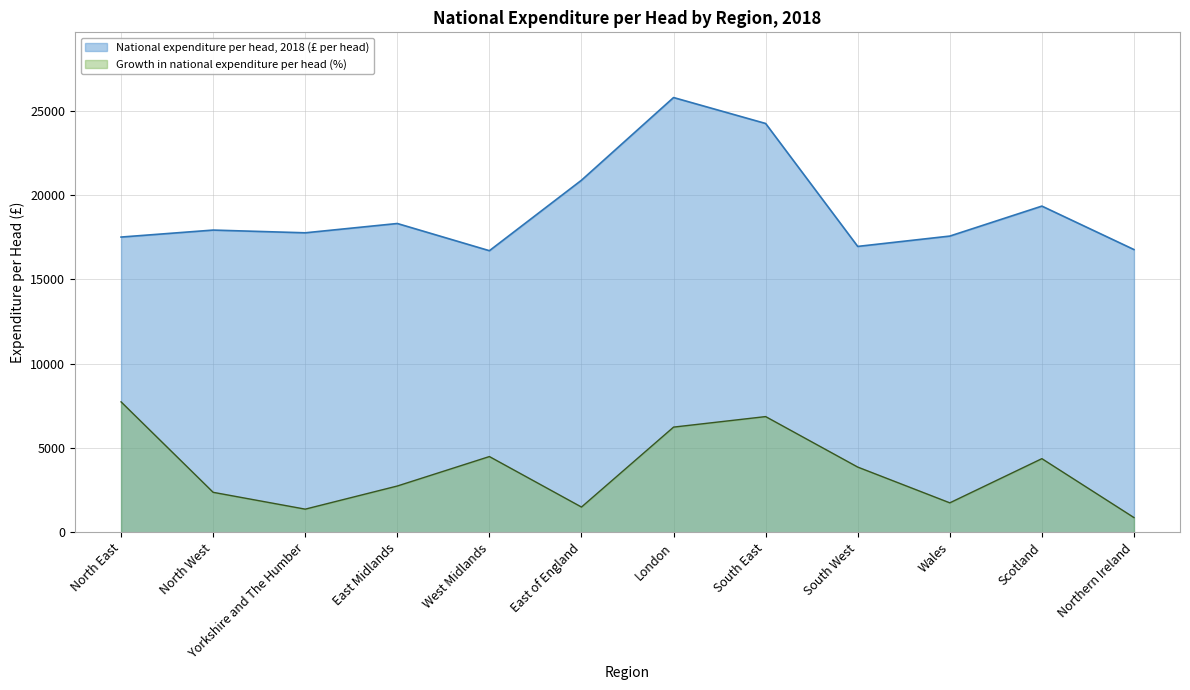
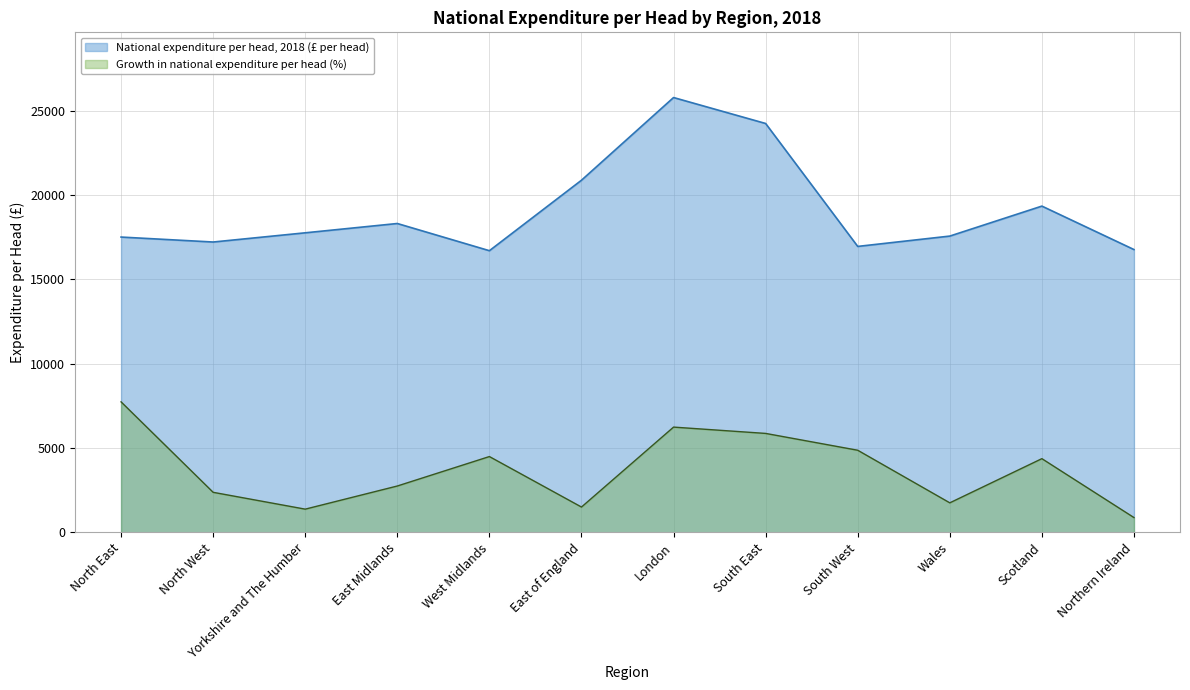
National expenditure per head, 2018 (£ per head), North West: 17900 -> 17200
Growth in national expenditure per head (%), South East: 6900 -> 5900
Growth in national expenditure per head (%), South West: 3900 -> 4900
